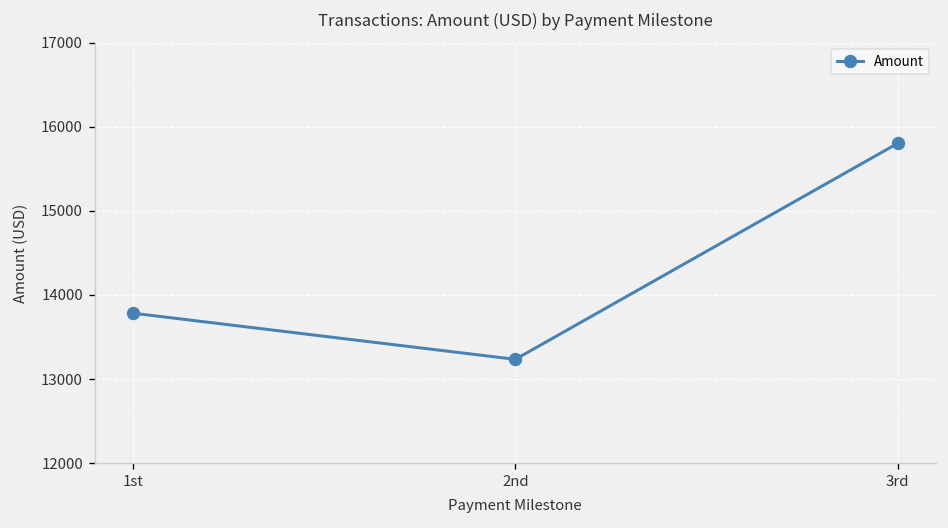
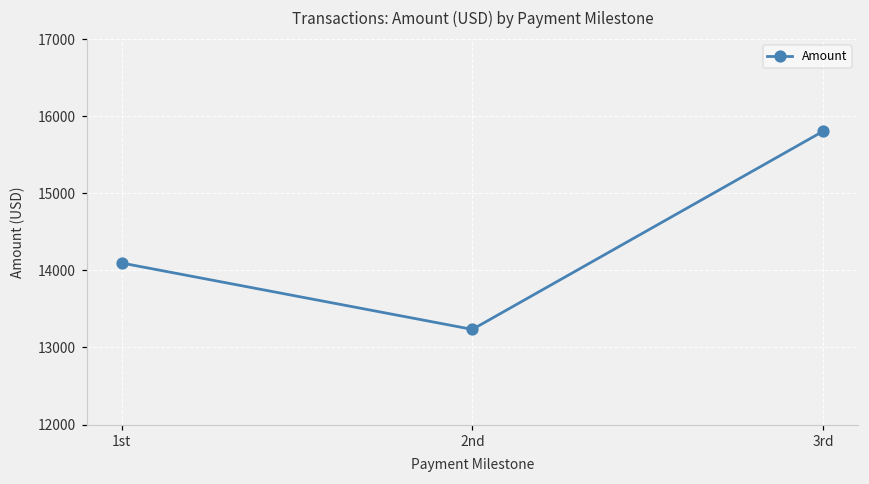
1st: 13800 -> 14100
